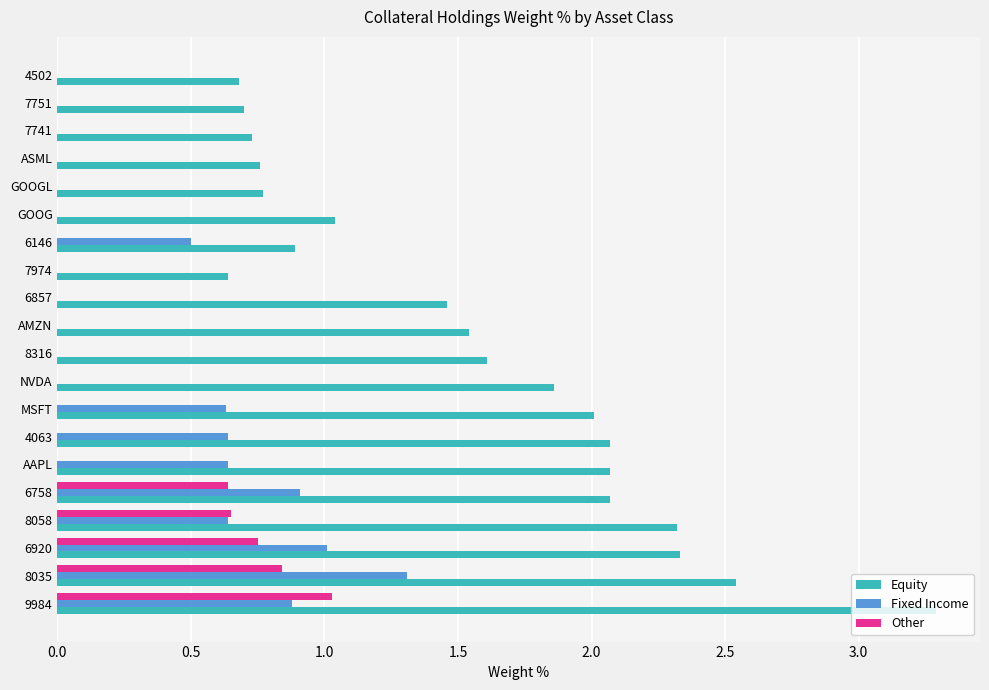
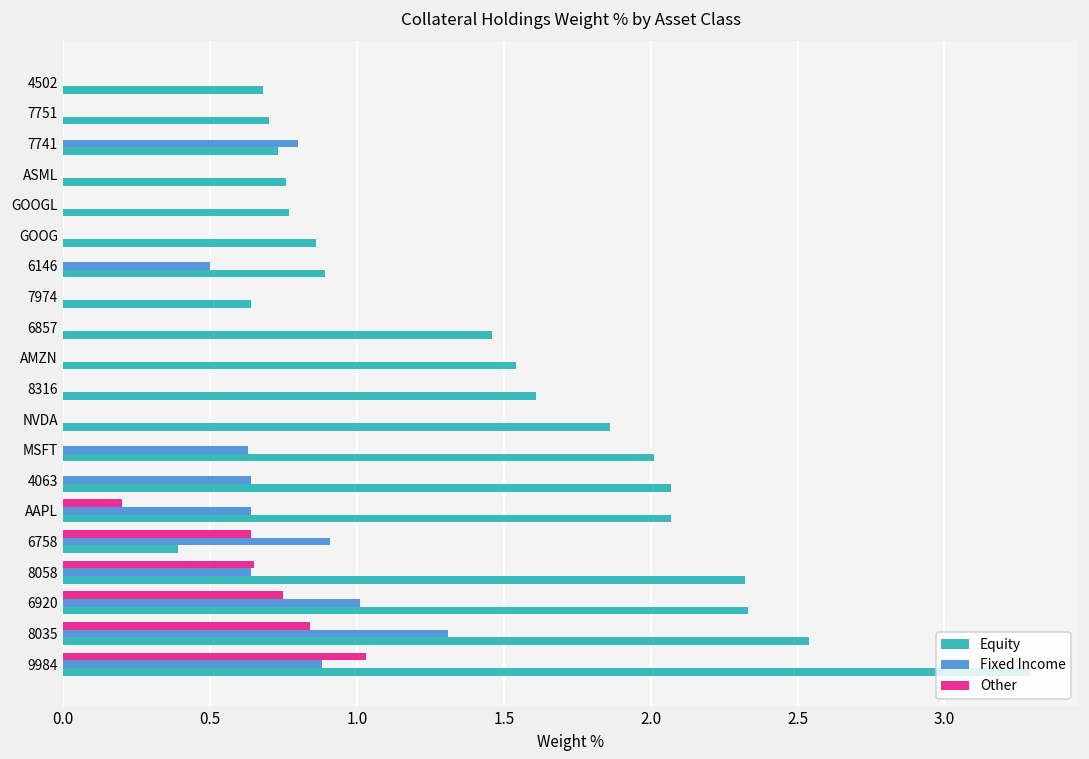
Fixed Income, 7741: 0.0 -> 0.8
Equity, GOOG: 1.04 -> 0.86
Other, AAPL: 0.0 -> 0.2
Equity, 6758: 2.07 -> 0.39
